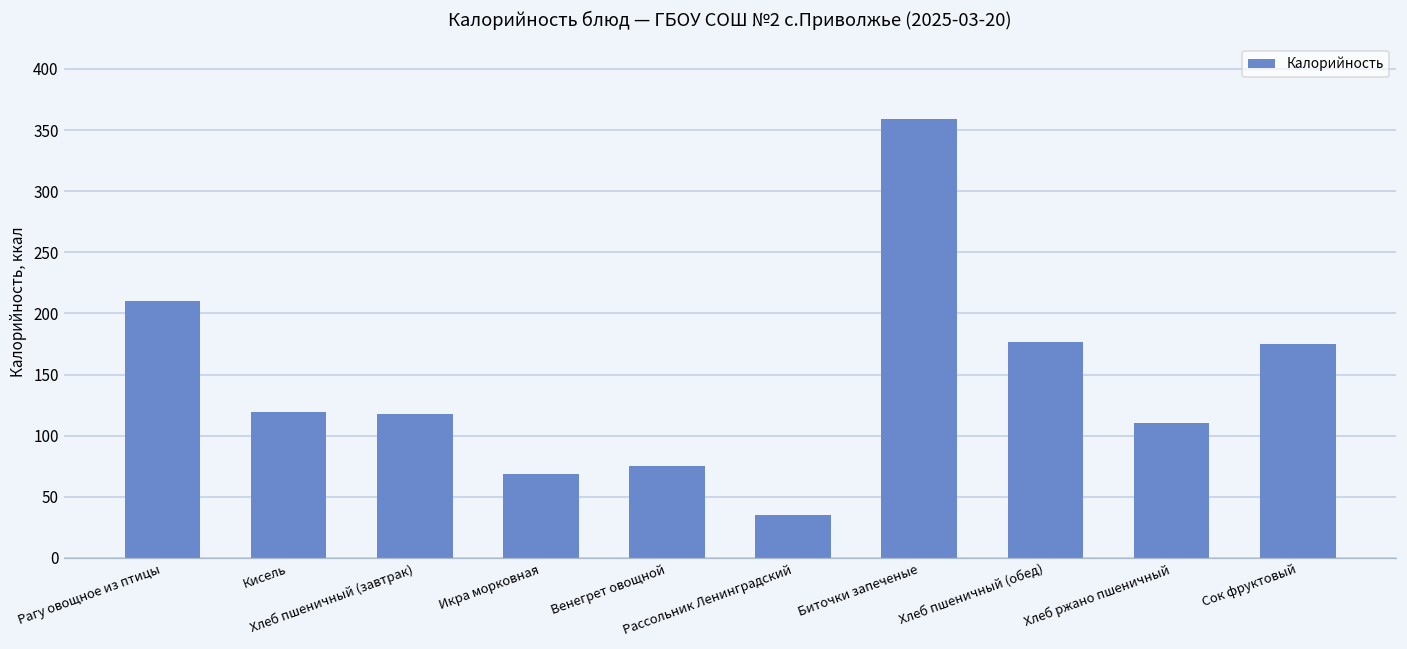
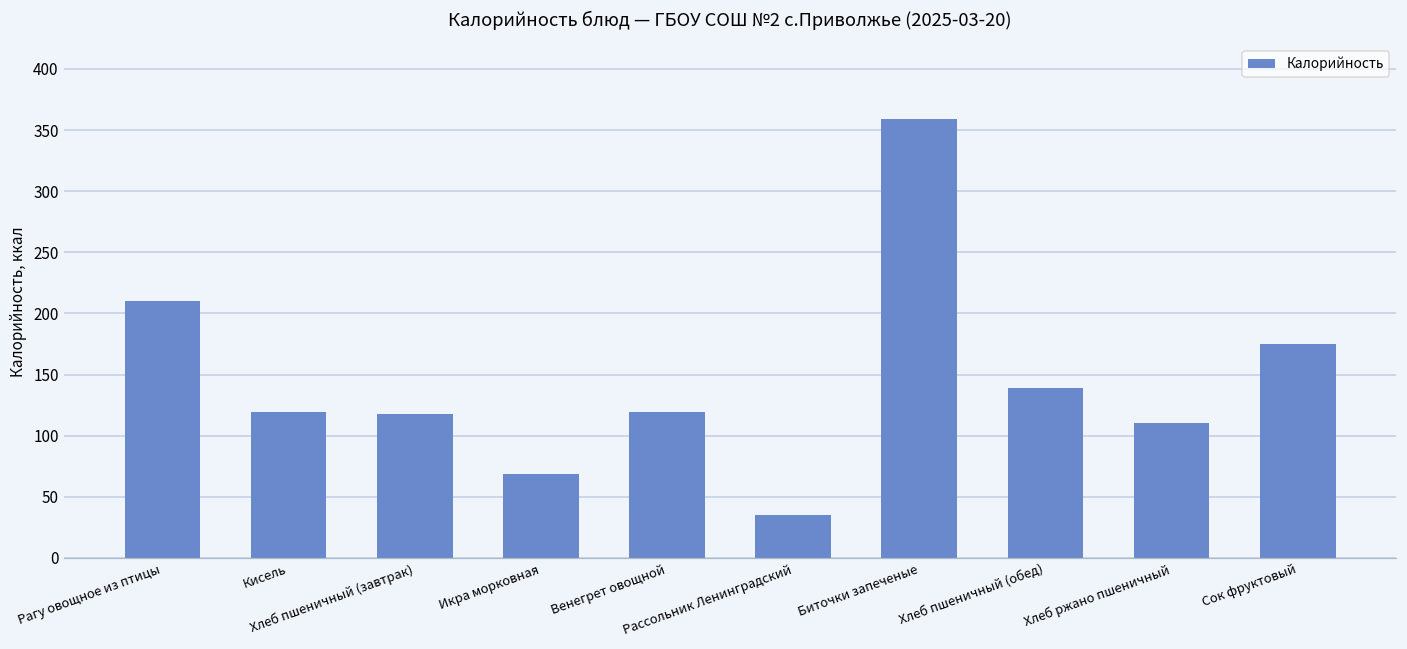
Венегрет овощной: 75 -> 119
Хлеб пшеничный (обед): 177 -> 139
